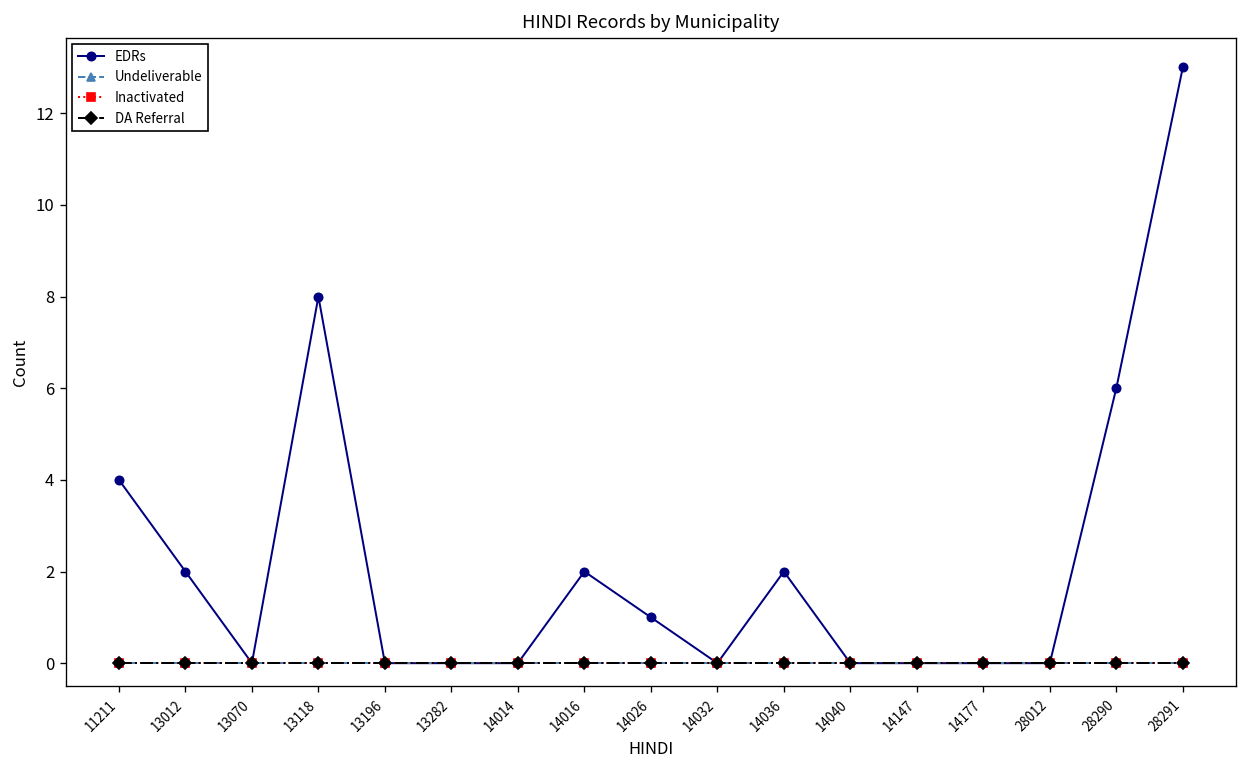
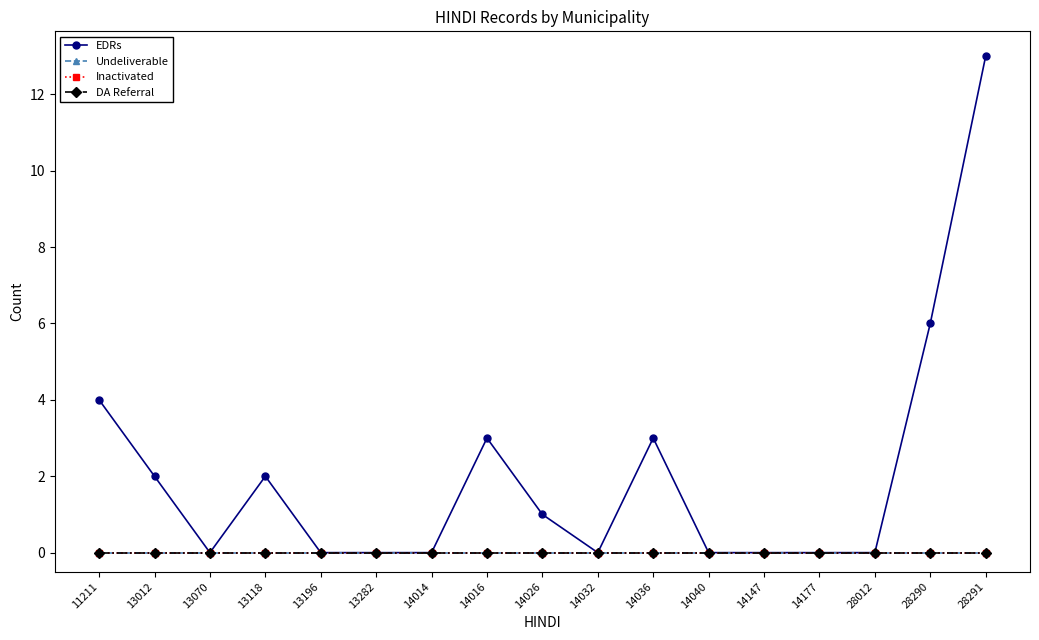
EDRs, 13118: 8 -> 2
EDRs, 14016: 2 -> 3
EDRs, 14036: 2 -> 3
